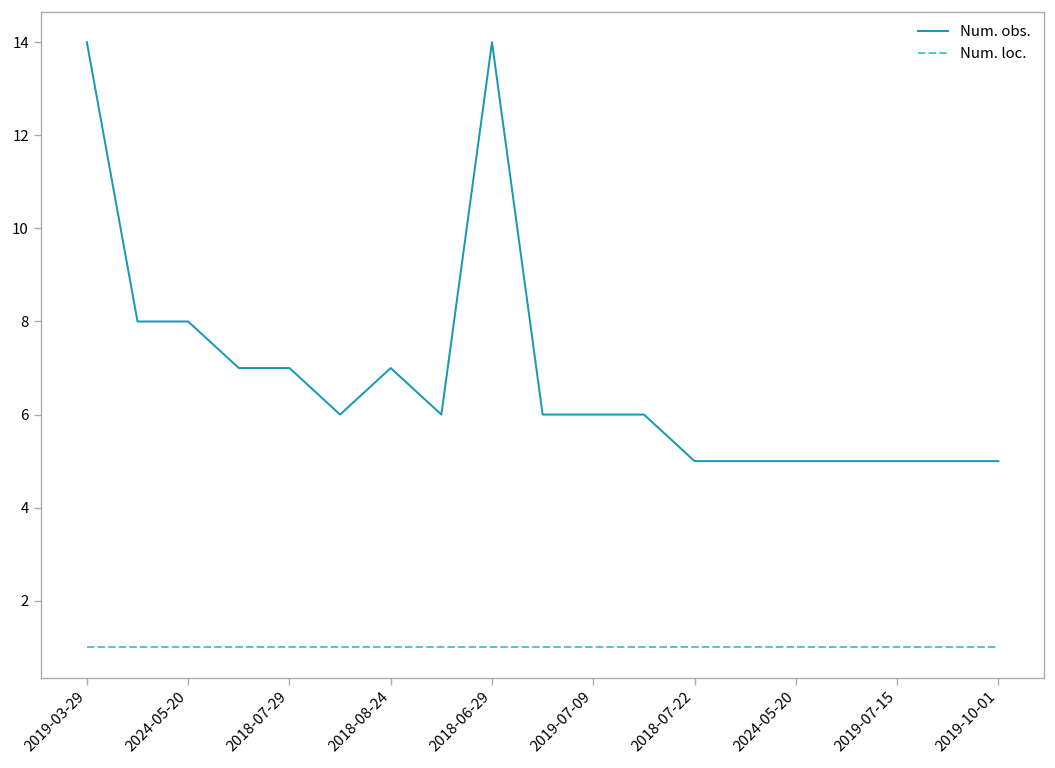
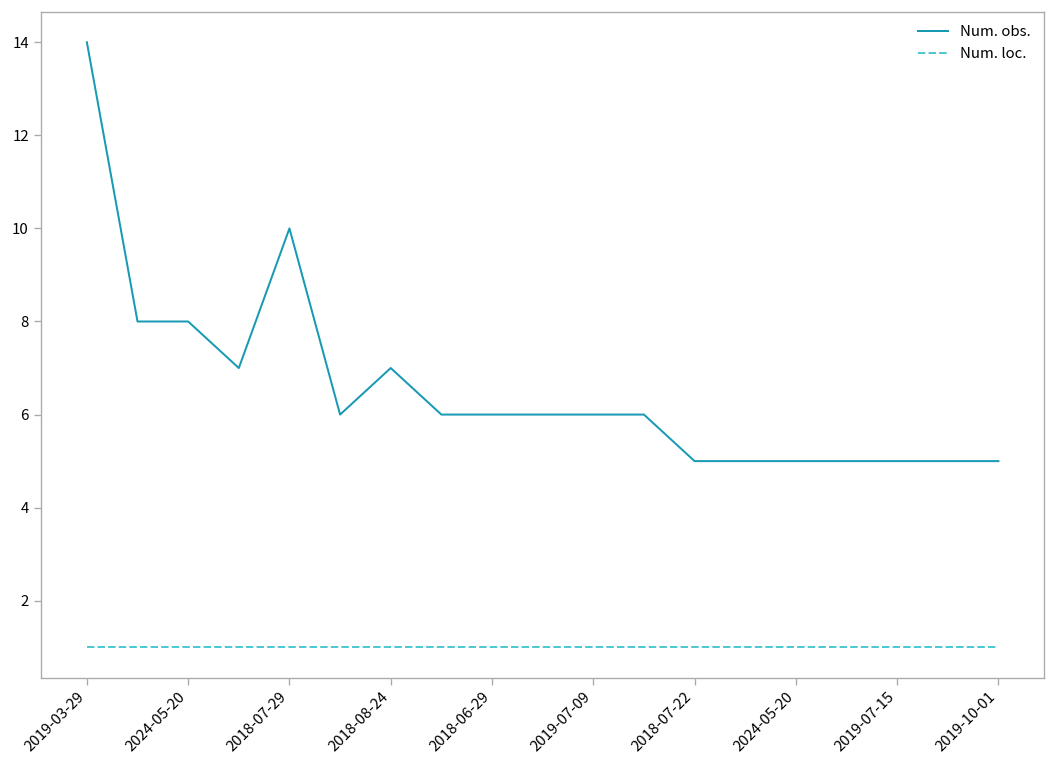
Num. obs., 2018-07-29: 7 -> 10
Num. obs., 2018-06-29: 14 -> 6
